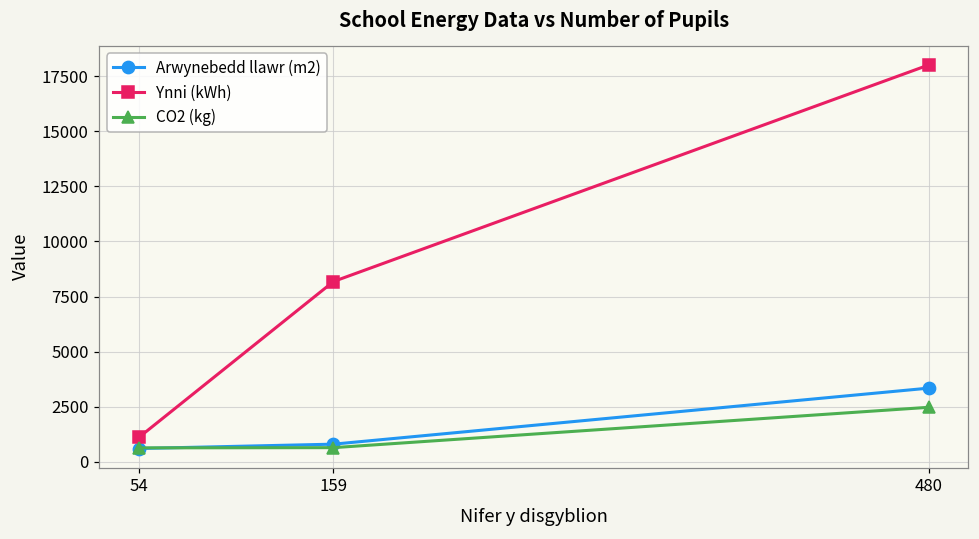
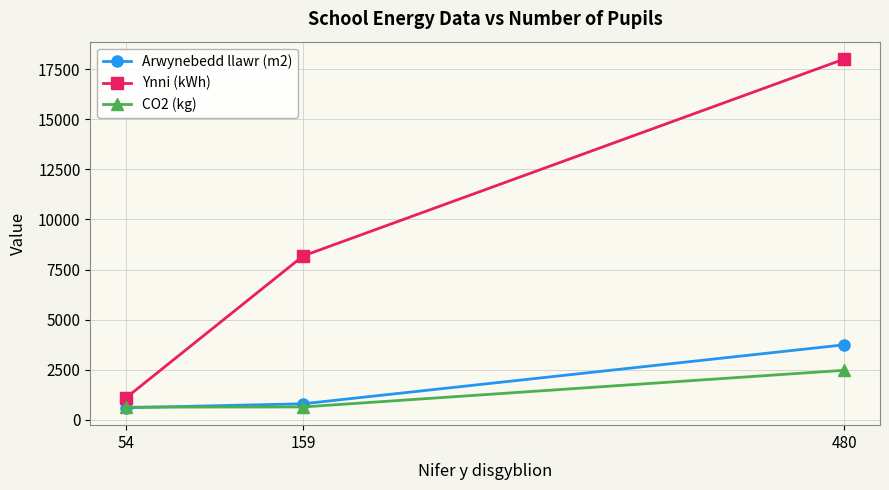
Arwynebedd llawr (m2), 480: 3300 -> 3700
